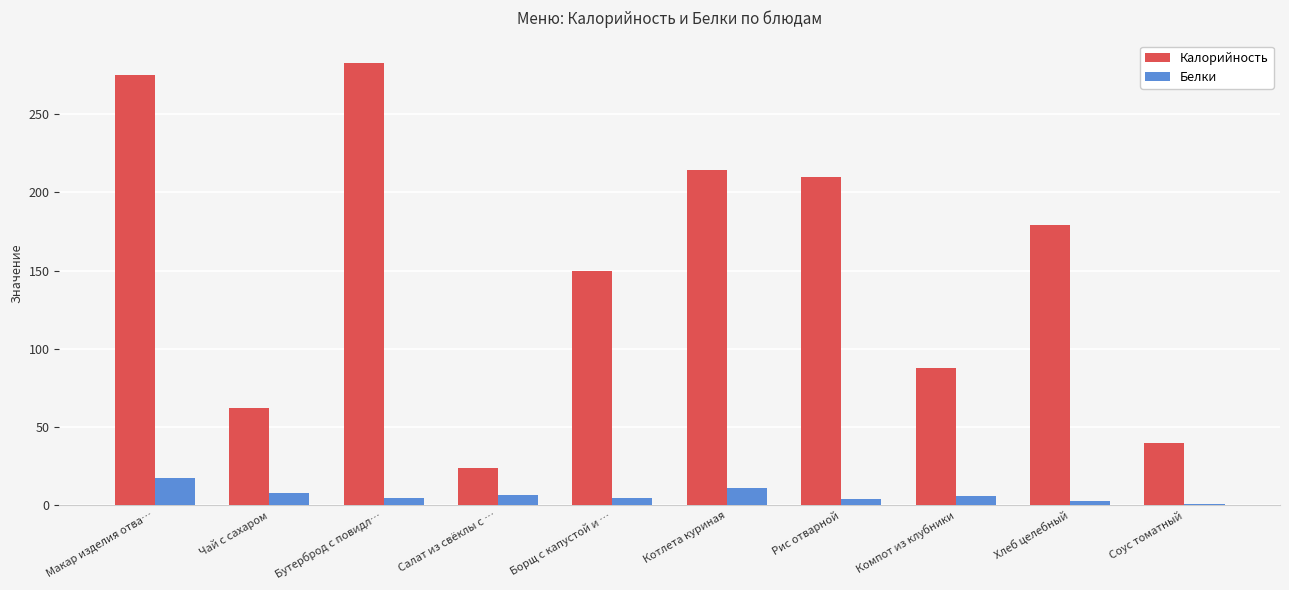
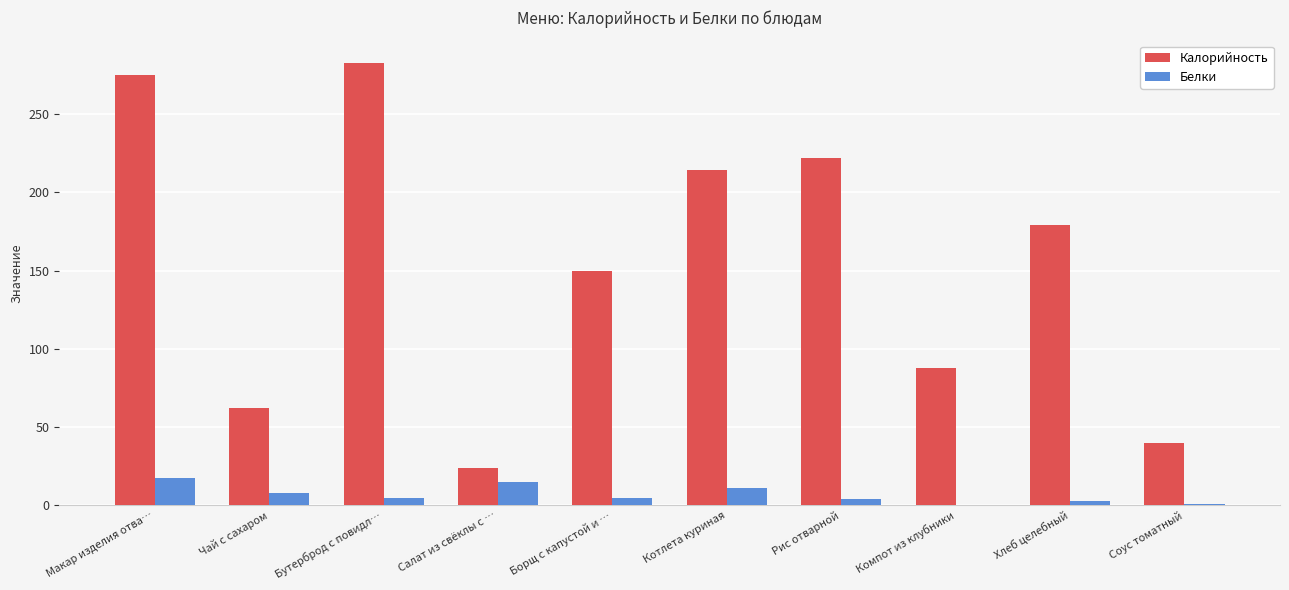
Белки, Салат из свёклы с …: 6 -> 15
Калорийность, Рис отварной: 210 -> 222
Белки, Компот из клубники: 6 -> 0
